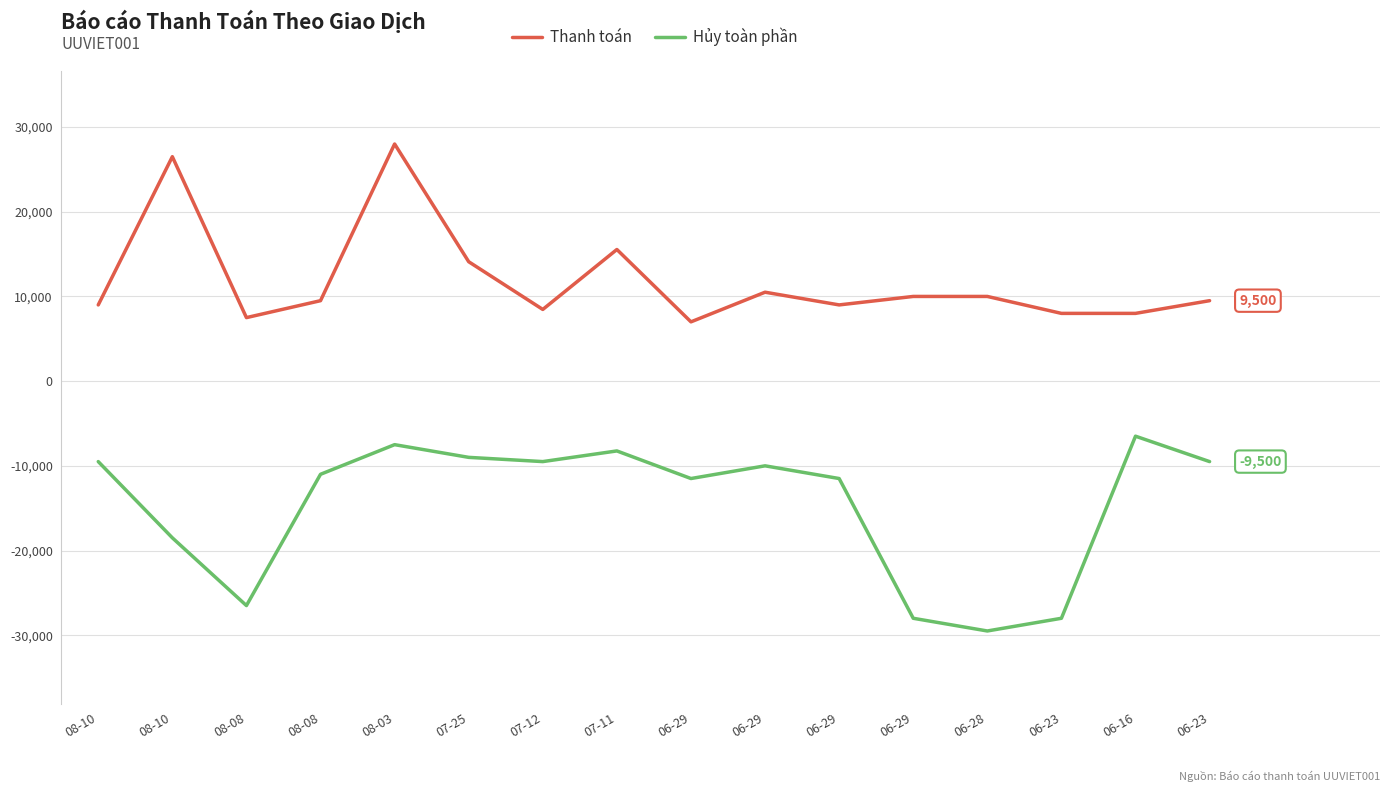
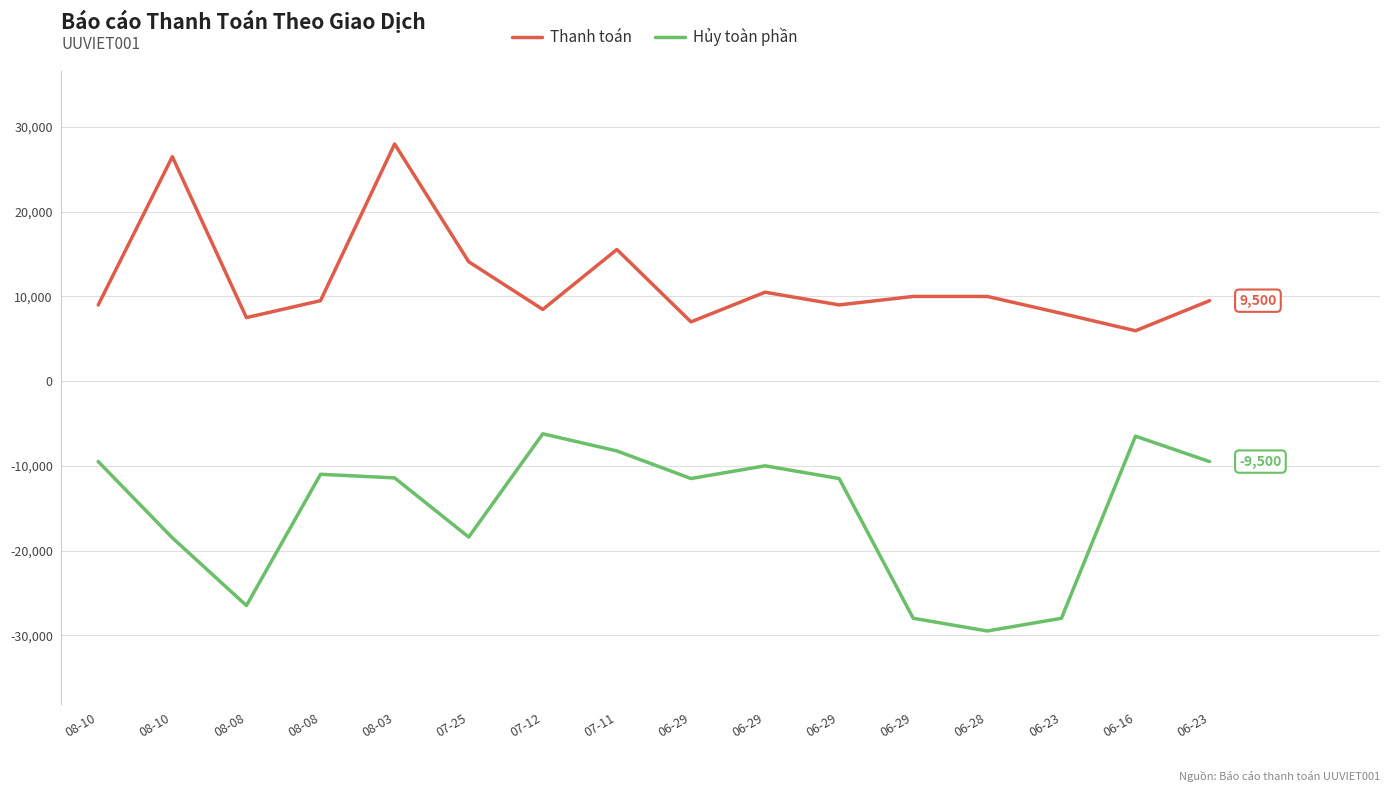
Hủy toàn phần, 08-03: -8,000 -> -11,000
Hủy toàn phần, 07-25: -9,000 -> -18,000
Hủy toàn phần, 07-12: -10,000 -> -6,000
Thanh toán, 06-16: 8,000 -> 6,000
